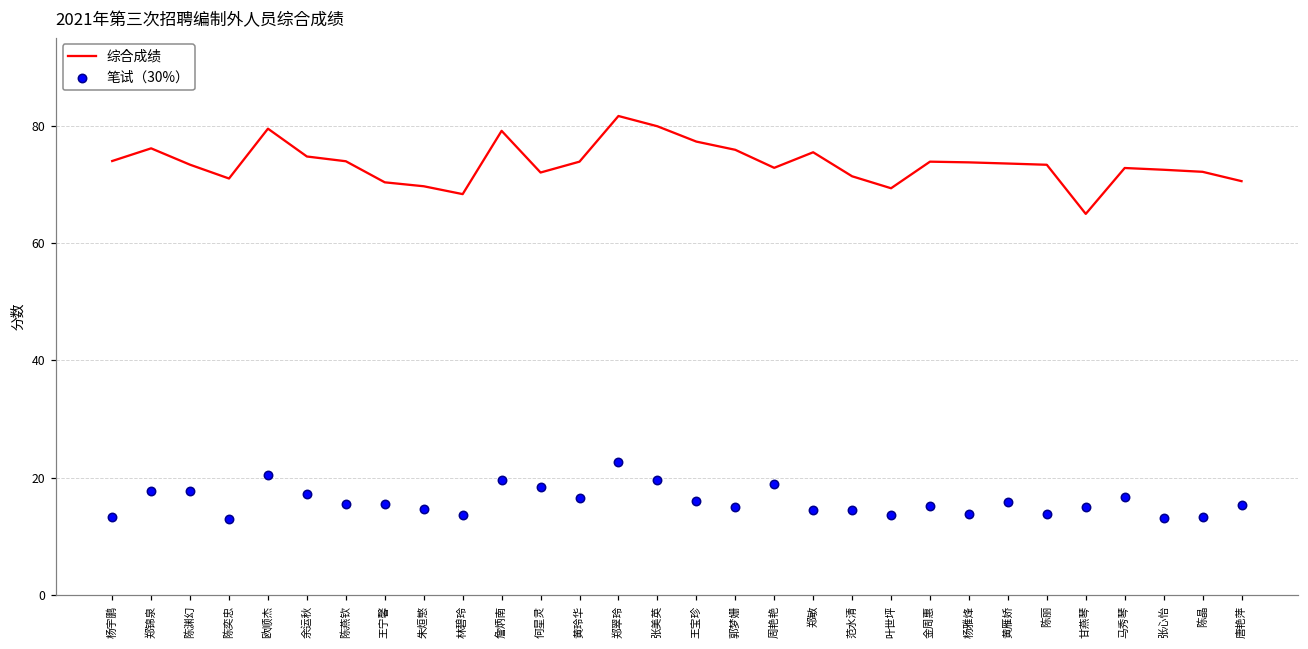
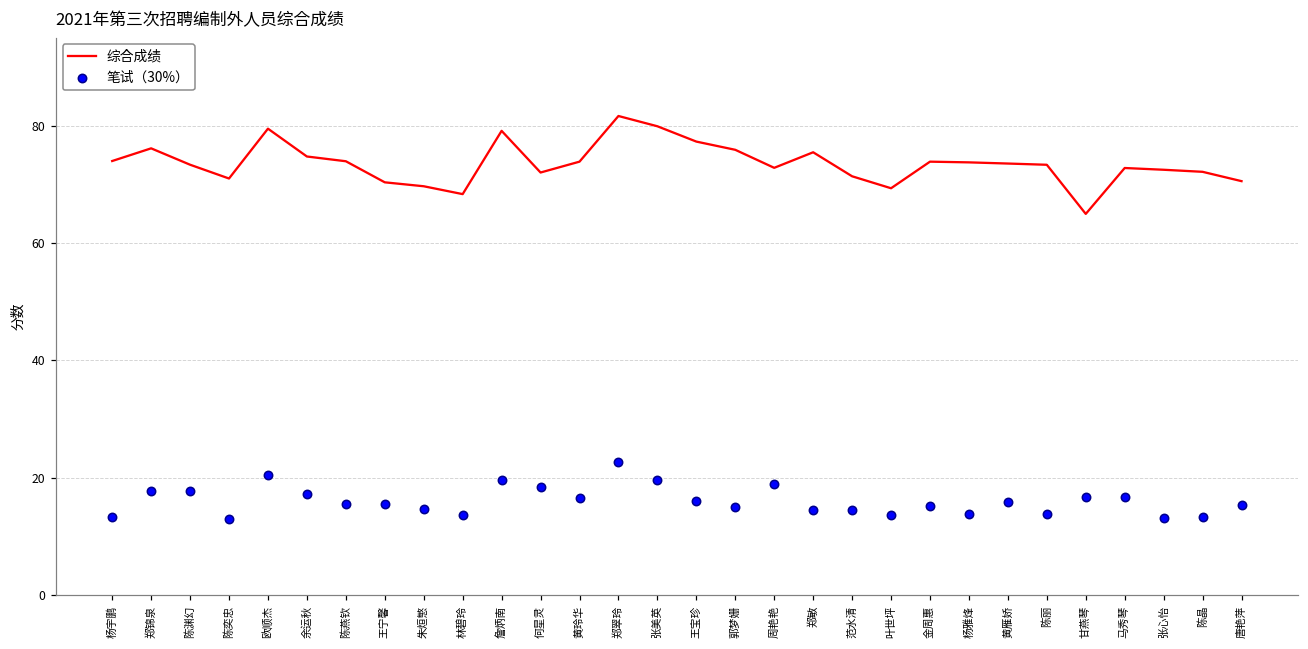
笔试（30%）, 甘燕琴: 15 -> 17
